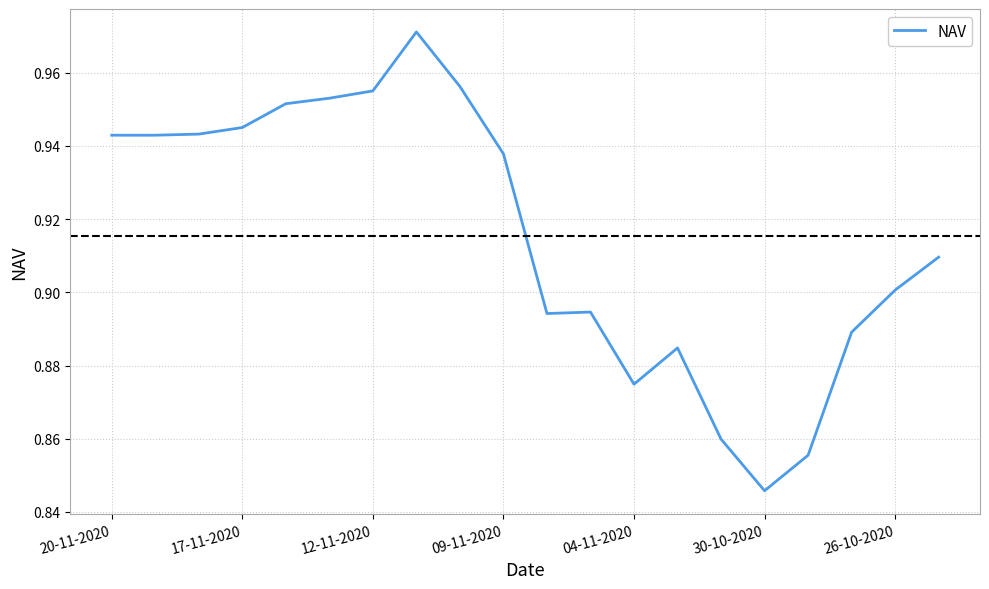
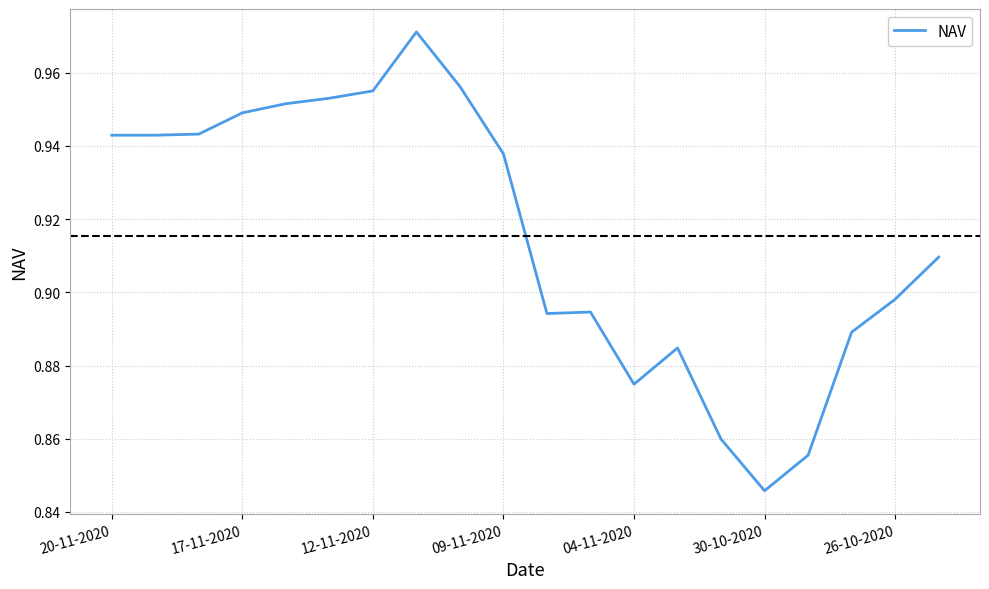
17-11-2020: 0.945 -> 0.949
26-10-2020: 0.901 -> 0.898
